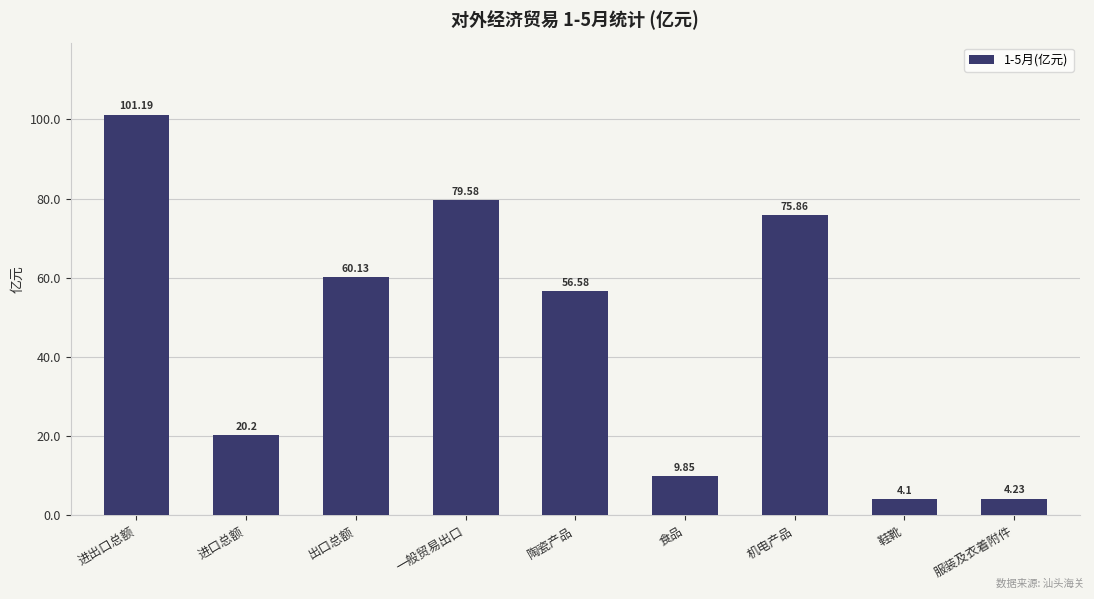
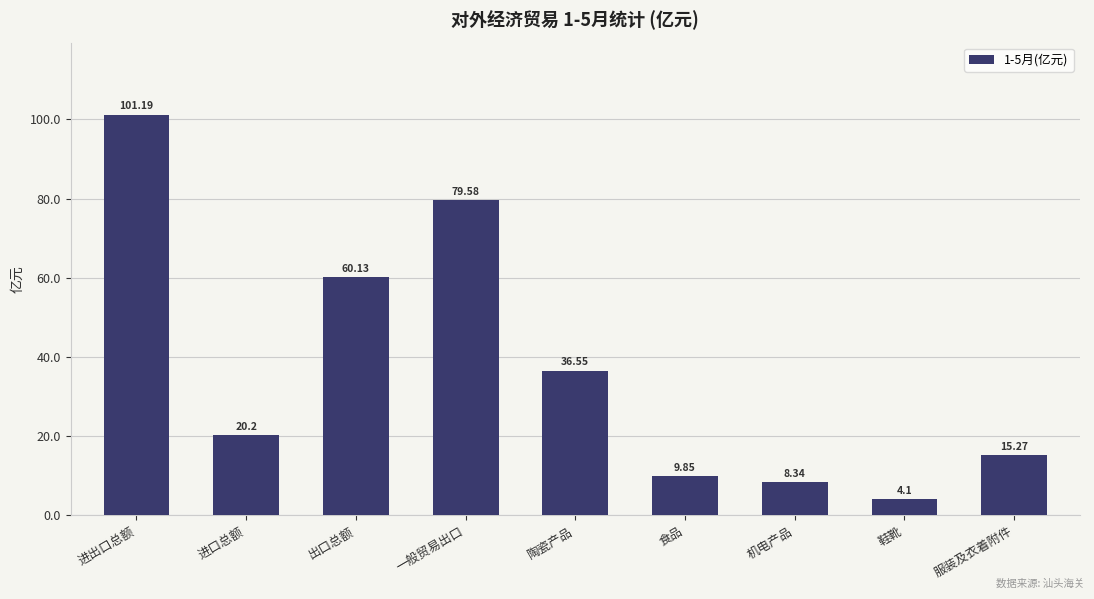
陶瓷产品: 56.58 -> 36.55
机电产品: 75.86 -> 8.34
服装及衣着附件: 4.23 -> 15.27
